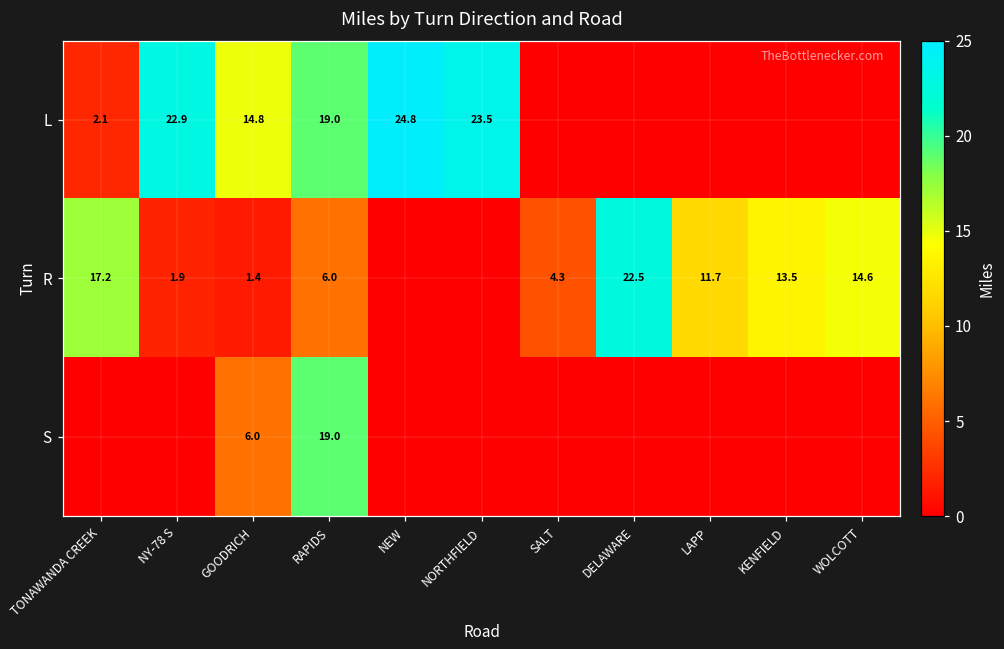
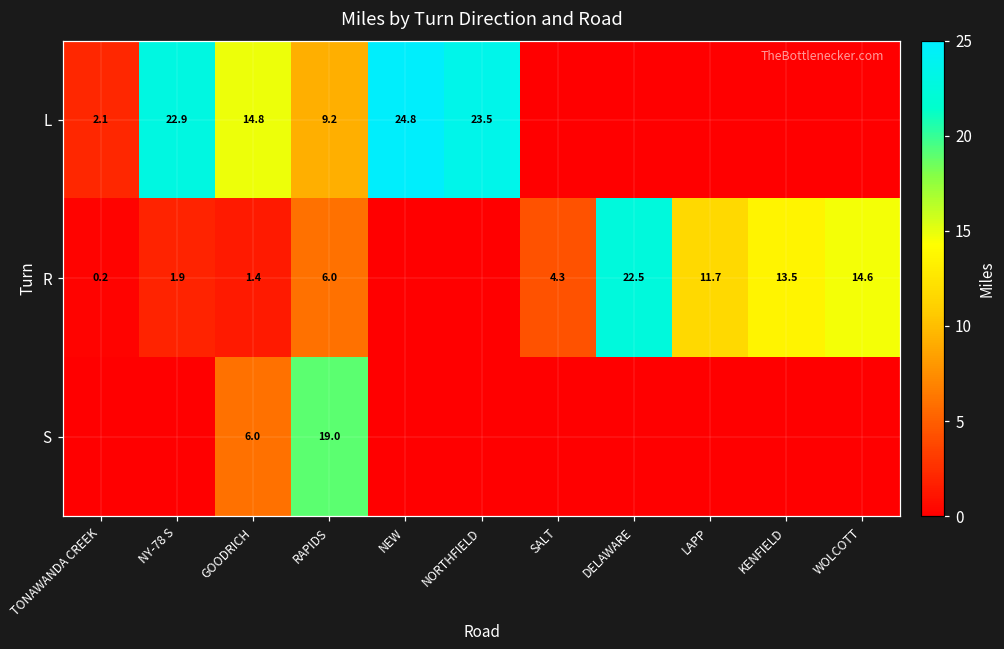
L, RAPIDS: 19.0 -> 9.2
R, TONAWANDA CREEK: 17.2 -> 0.2
